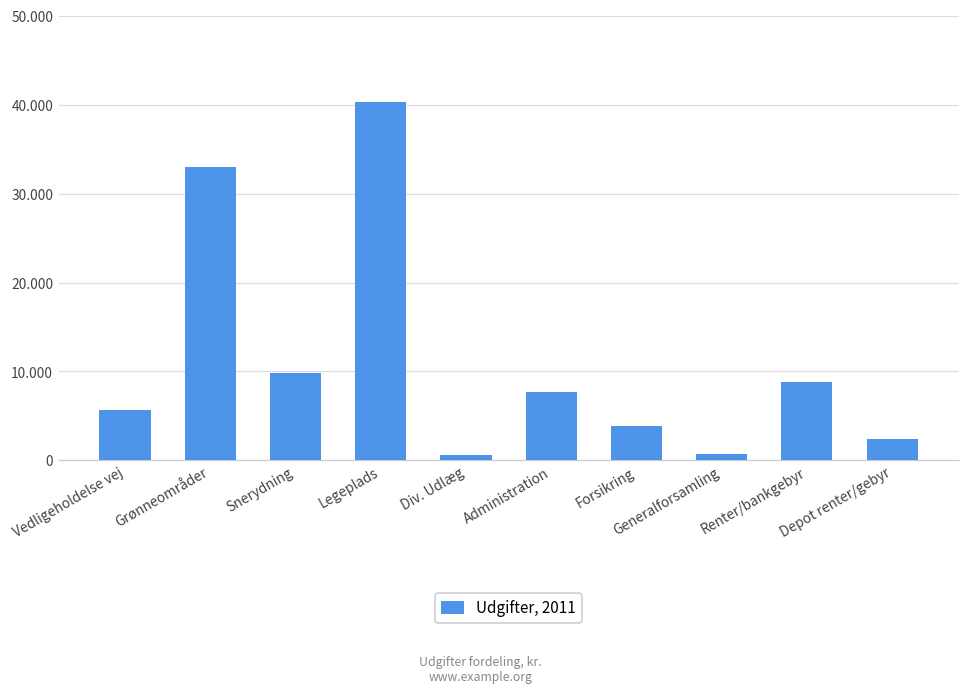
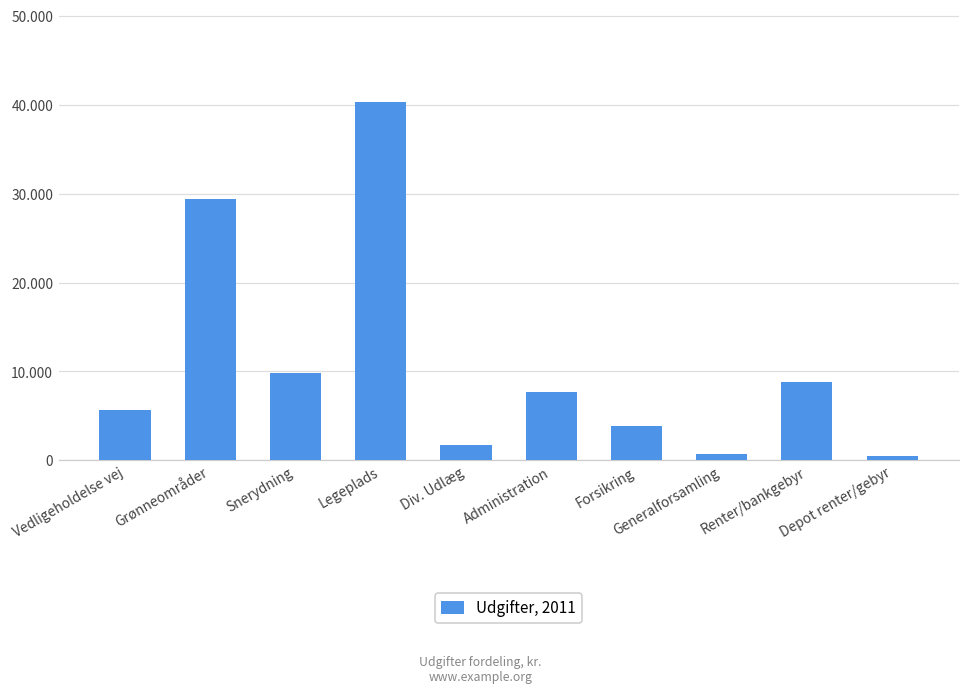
Grønneområder: 33 -> 29
Div. Udlæg: 1 -> 2
Depot renter/gebyr: 2 -> 0
